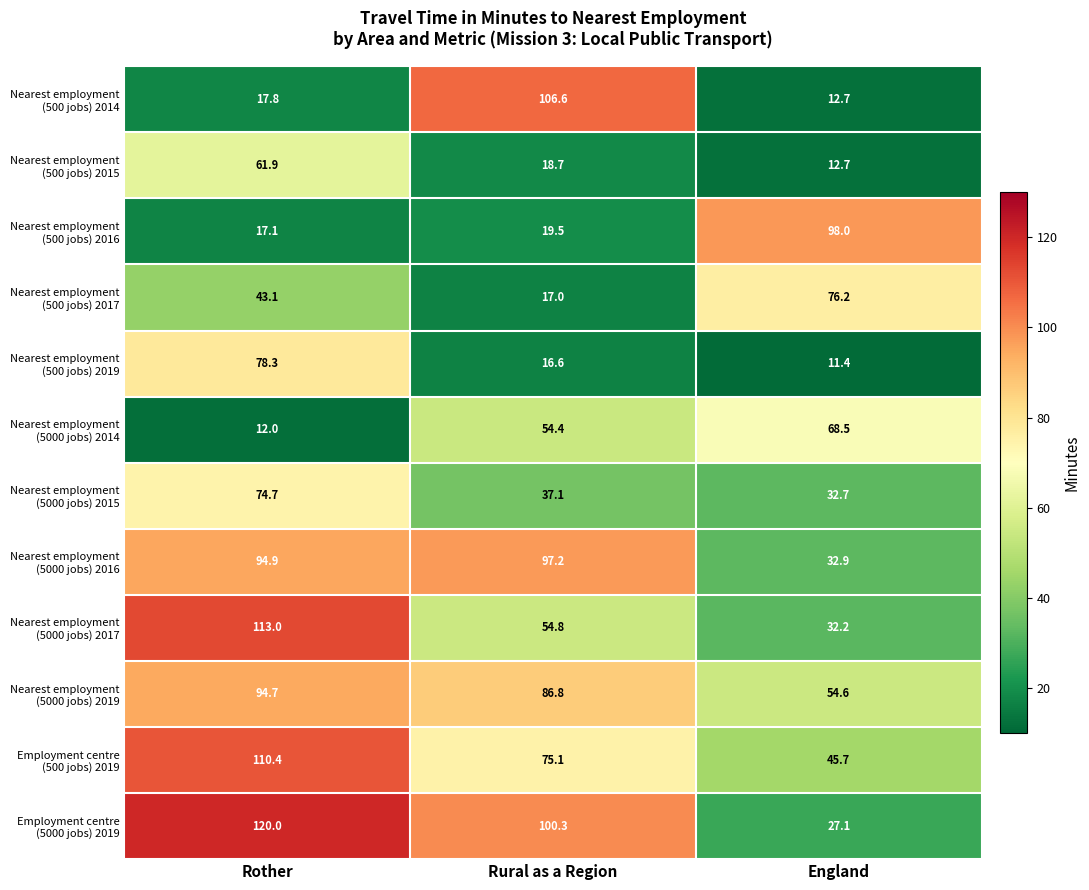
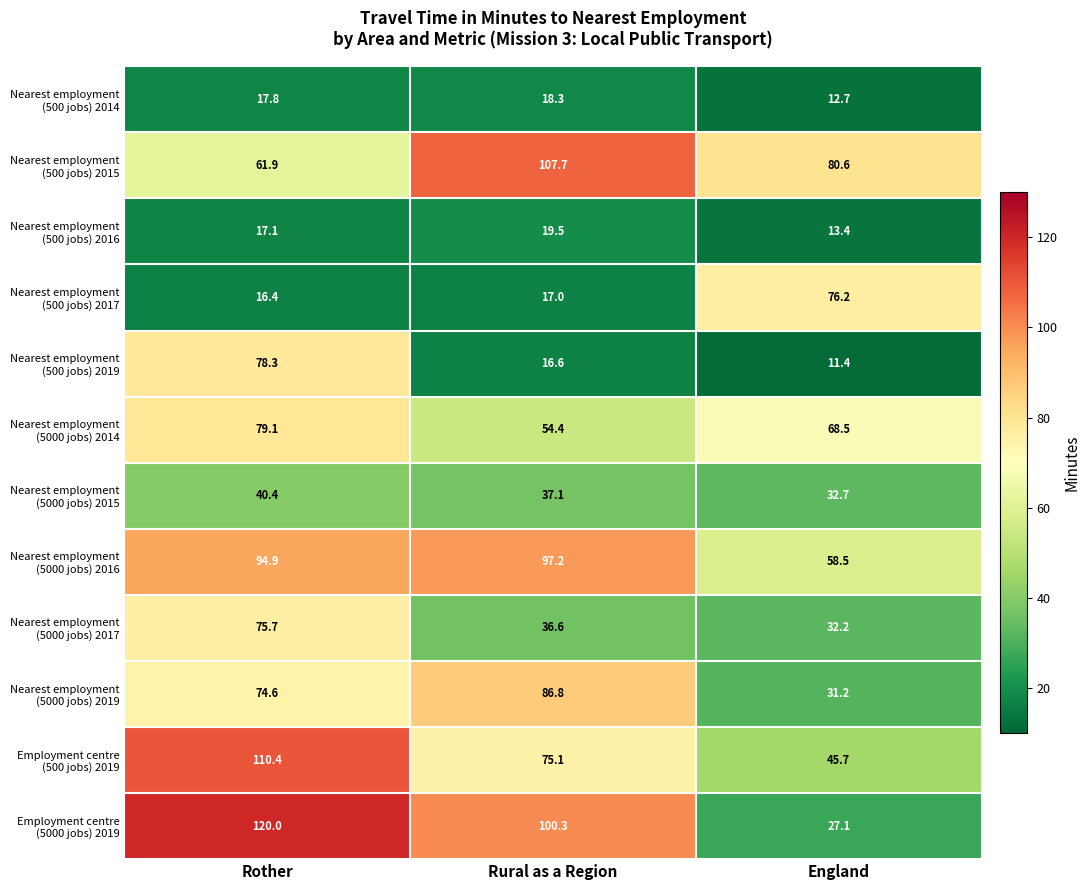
Nearest employment (500 jobs) 2014, Rural as a Region: 106.6 -> 18.3
Nearest employment (500 jobs) 2015, Rural as a Region: 18.7 -> 107.7
Nearest employment (500 jobs) 2015, England: 12.7 -> 80.6
Nearest employment (500 jobs) 2016, England: 98.0 -> 13.4
Nearest employment (500 jobs) 2017, Rother: 43.1 -> 16.4
Nearest employment (5000 jobs) 2014, Rother: 12.0 -> 79.1
Nearest employment (5000 jobs) 2015, Rother: 74.7 -> 40.4
Nearest employment (5000 jobs) 2016, England: 32.9 -> 58.5
Nearest employment (5000 jobs) 2017, Rother: 113.0 -> 75.7
Nearest employment (5000 jobs) 2017, Rural as a Region: 54.8 -> 36.6
Nearest employment (5000 jobs) 2019, Rother: 94.7 -> 74.6
Nearest employment (5000 jobs) 2019, England: 54.6 -> 31.2
